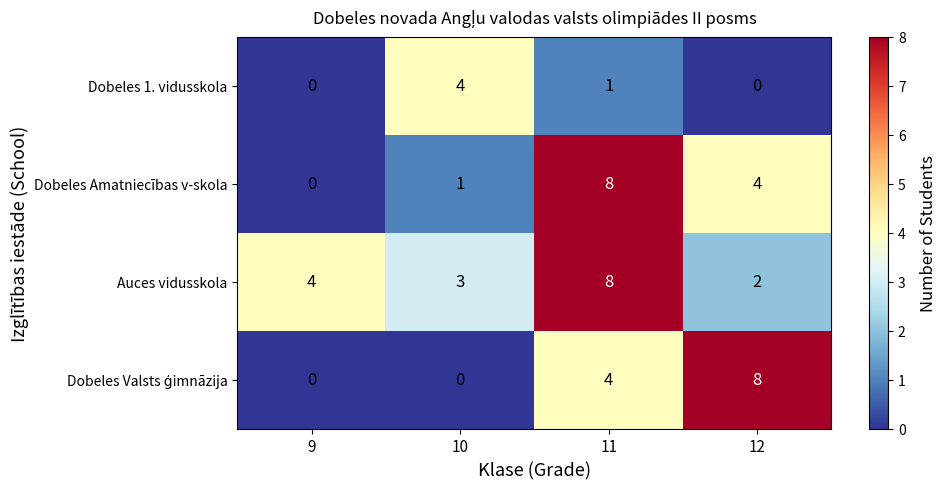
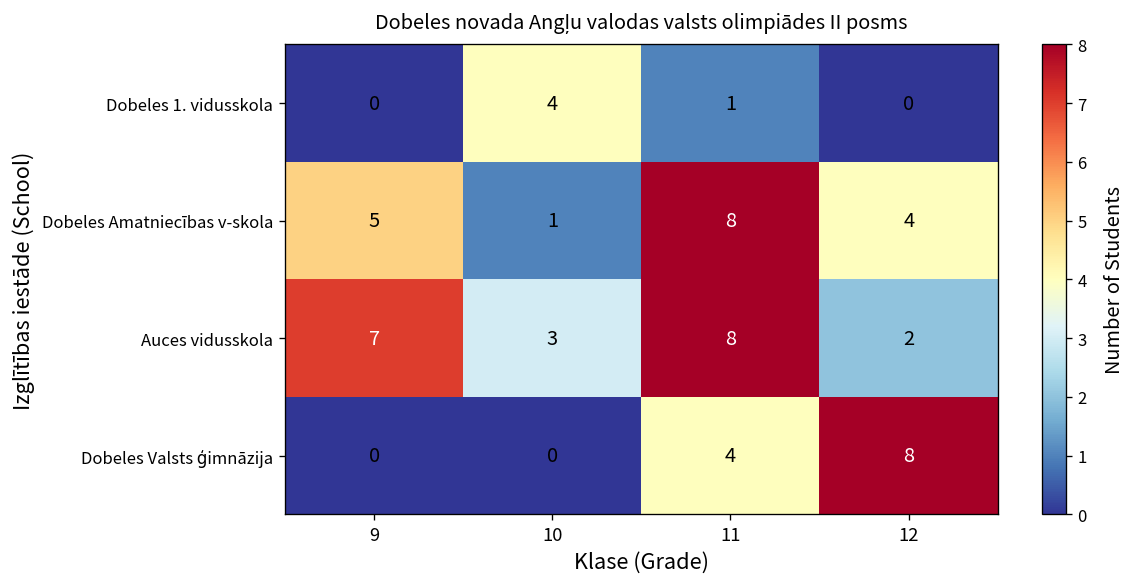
Dobeles Amatniecības v-skola, 9: 0 -> 5
Auces vidusskola, 9: 4 -> 7
